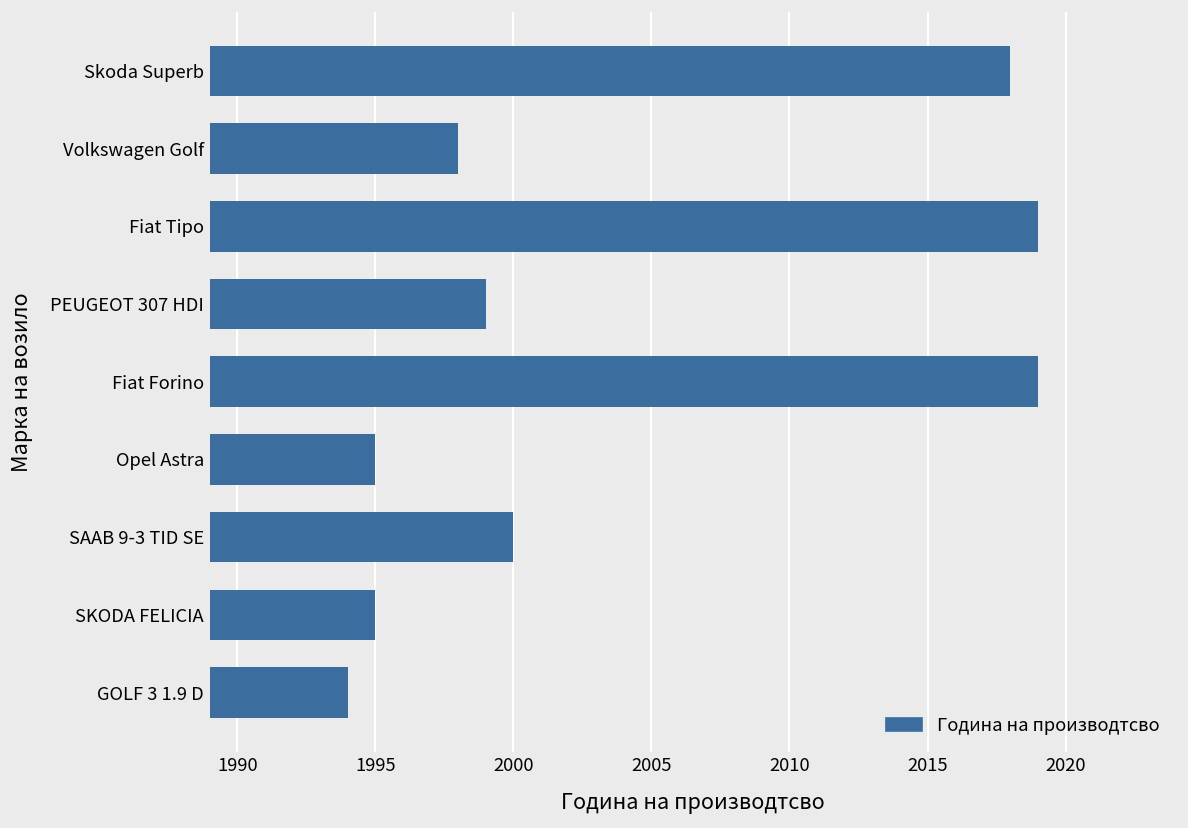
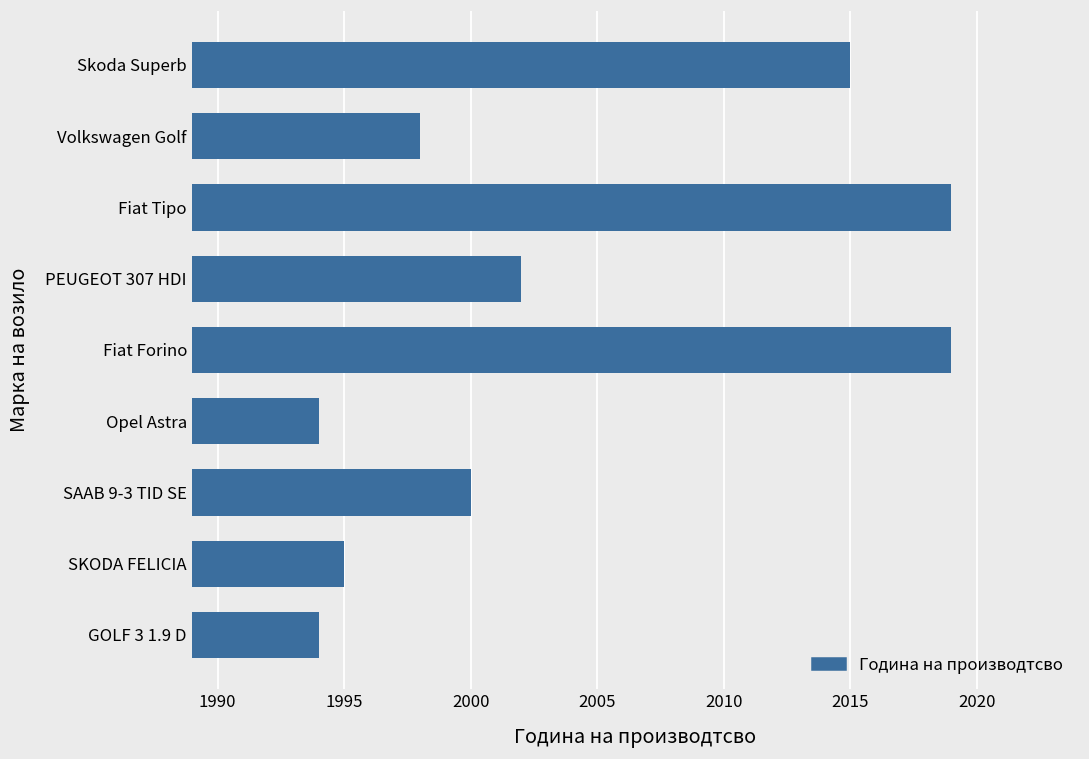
Skoda Superb: 2018 -> 2015
PEUGEOT 307 HDI: 1999 -> 2002
Opel Astra: 1995 -> 1994
